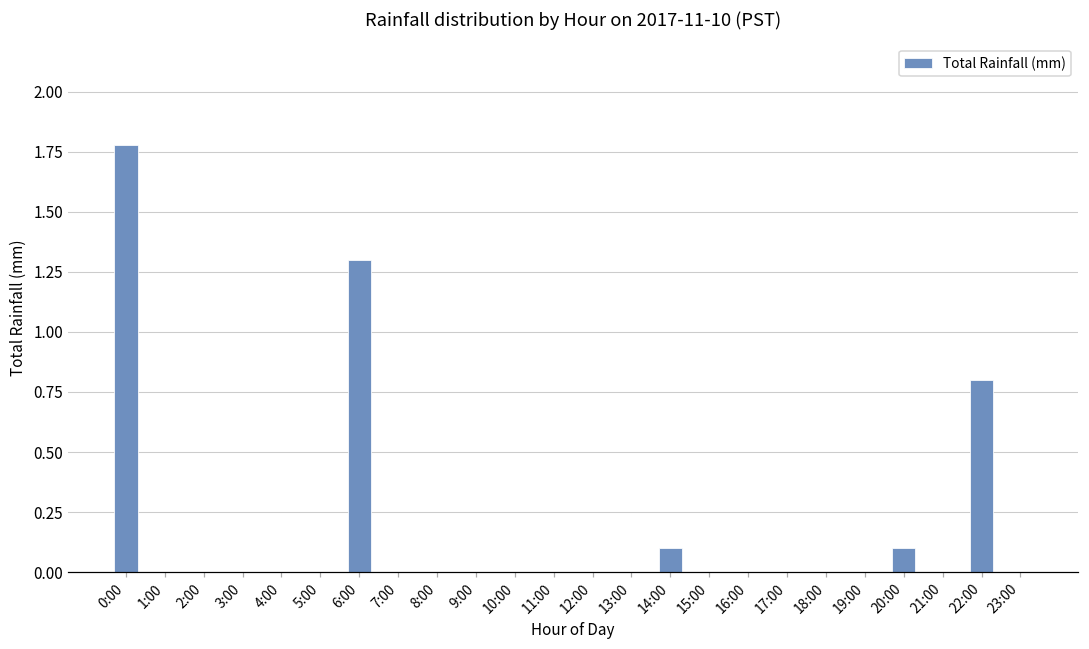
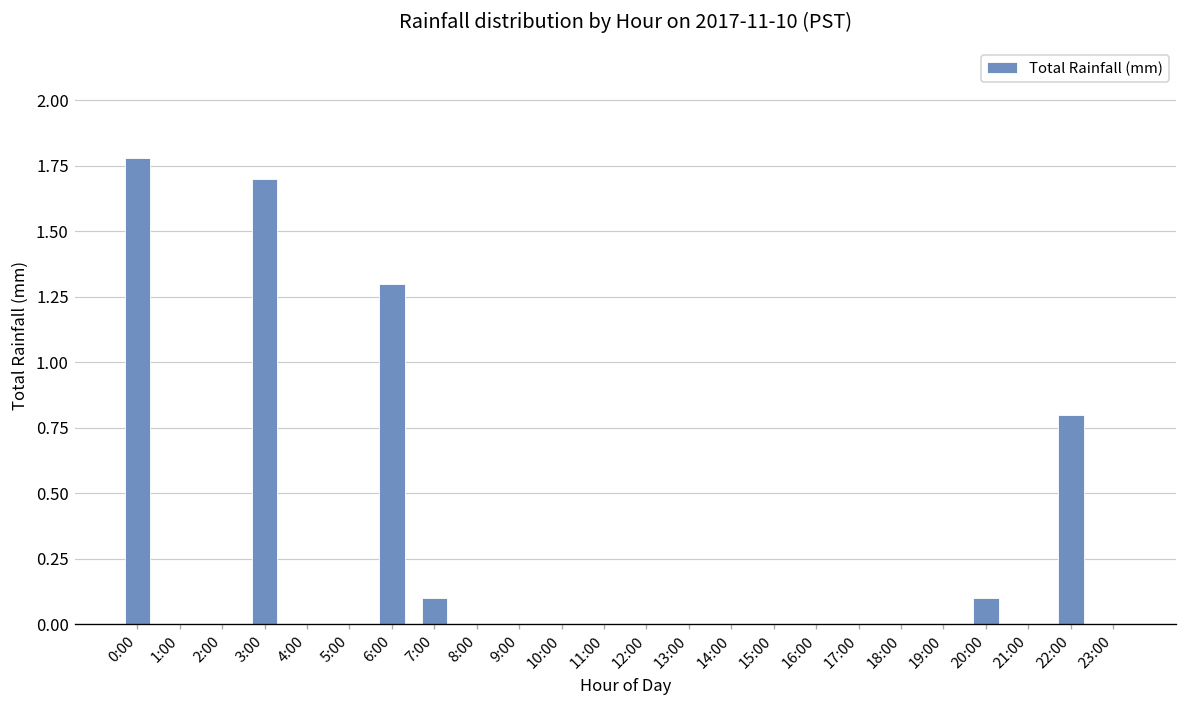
3:00: 0.0 -> 1.7
7:00: 0.0 -> 0.1
14:00: 0.1 -> 0.0
